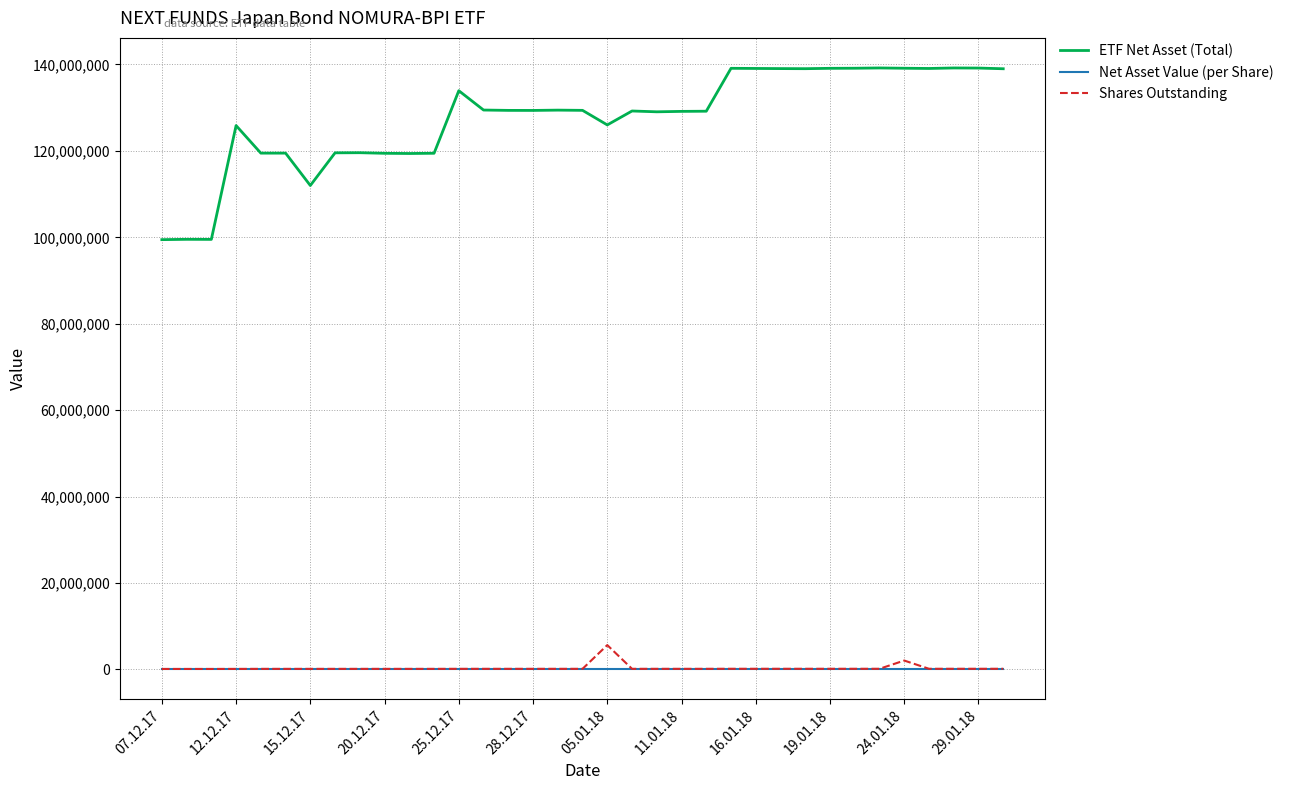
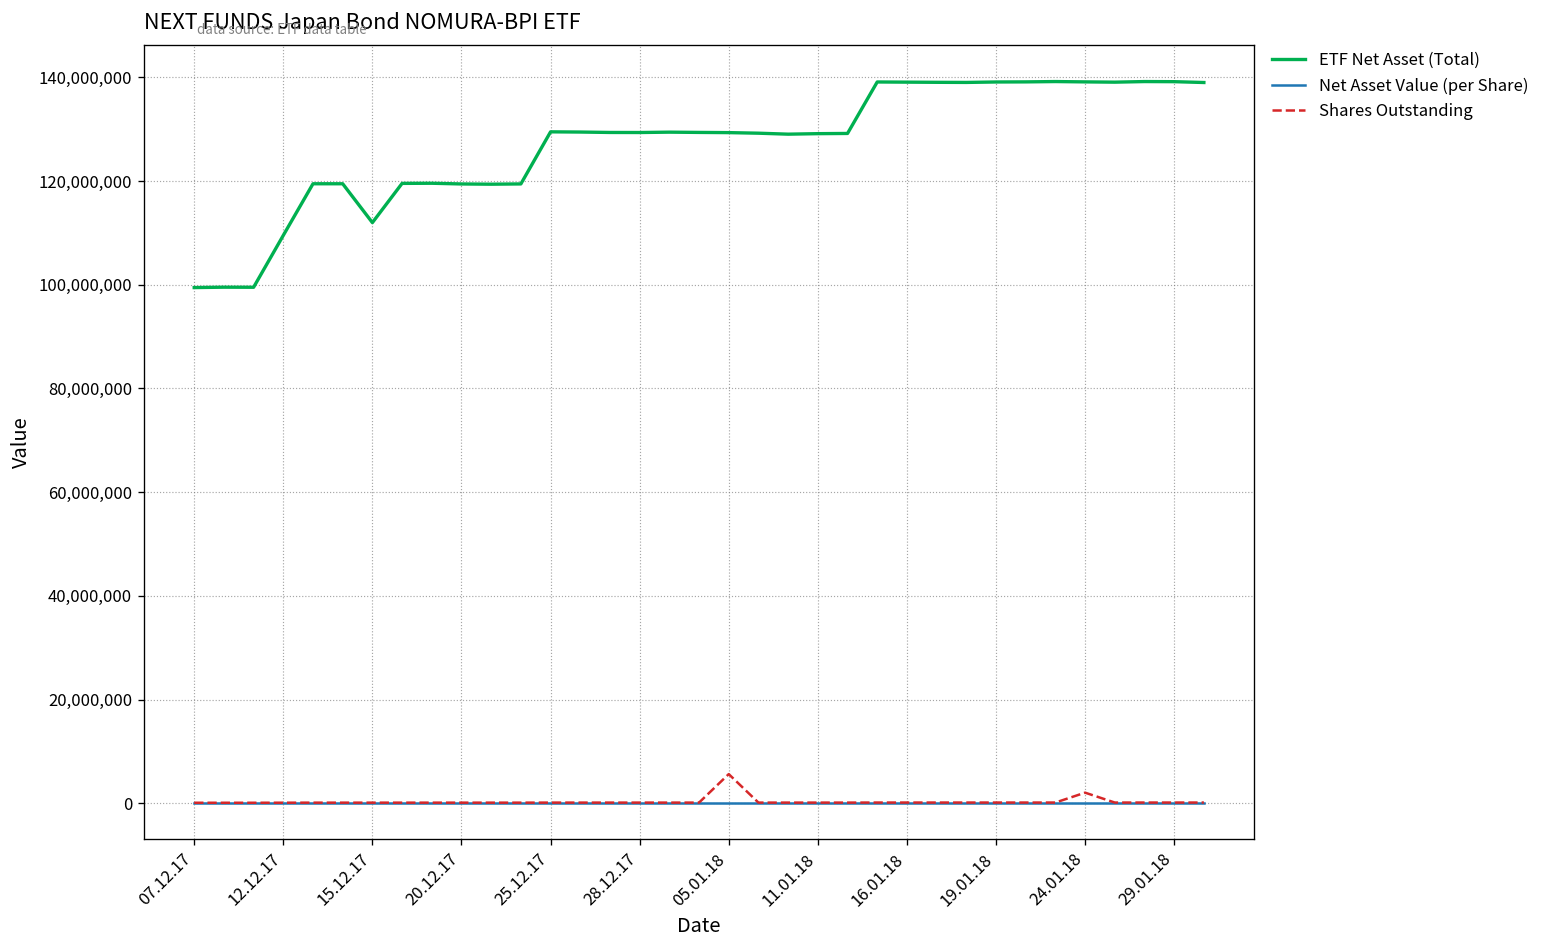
ETF Net Asset (Total), 12.12.17: 126,000,000 -> 110,000,000
ETF Net Asset (Total), 25.12.17: 134,000,000 -> 129,000,000
ETF Net Asset (Total), 05.01.18: 126,000,000 -> 129,000,000
